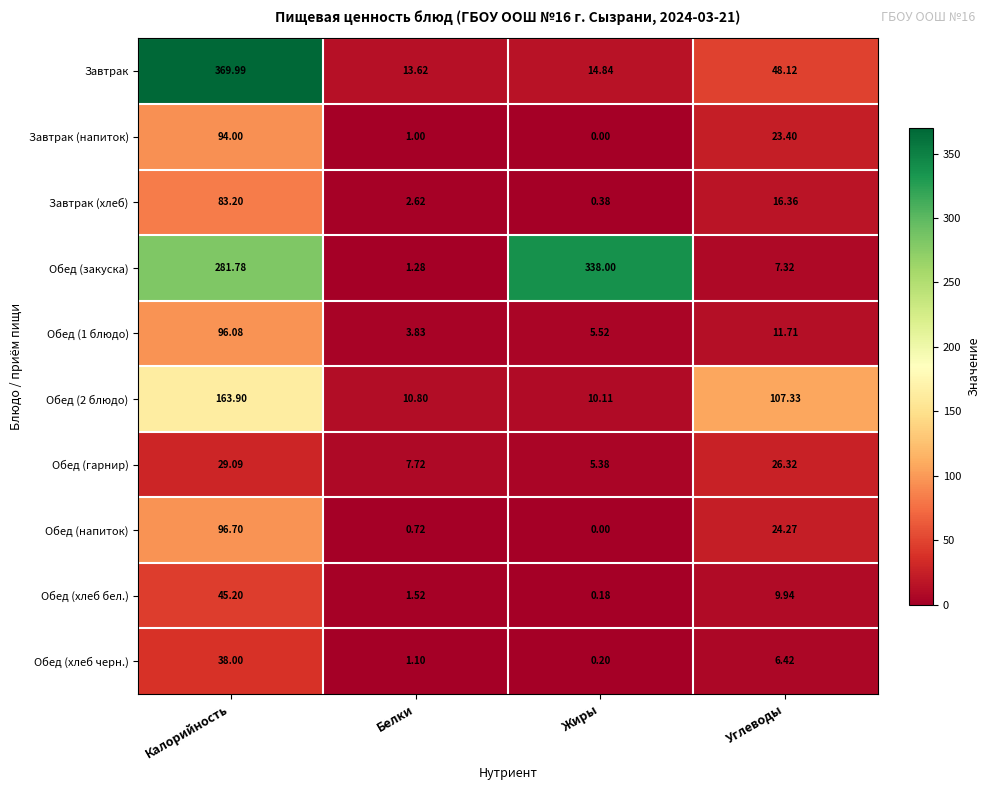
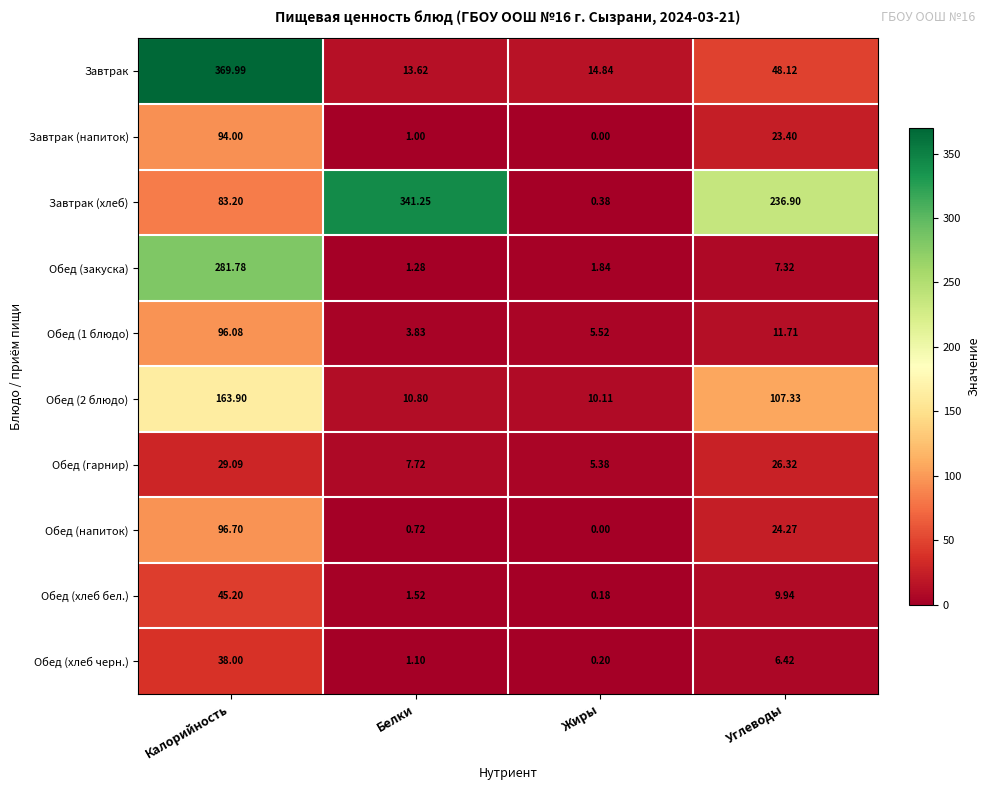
Завтрак (хлеб), Белки: 2.62 -> 341.25
Завтрак (хлеб), Углеводы: 16.36 -> 236.90
Обед (закуска), Жиры: 338.00 -> 1.84
